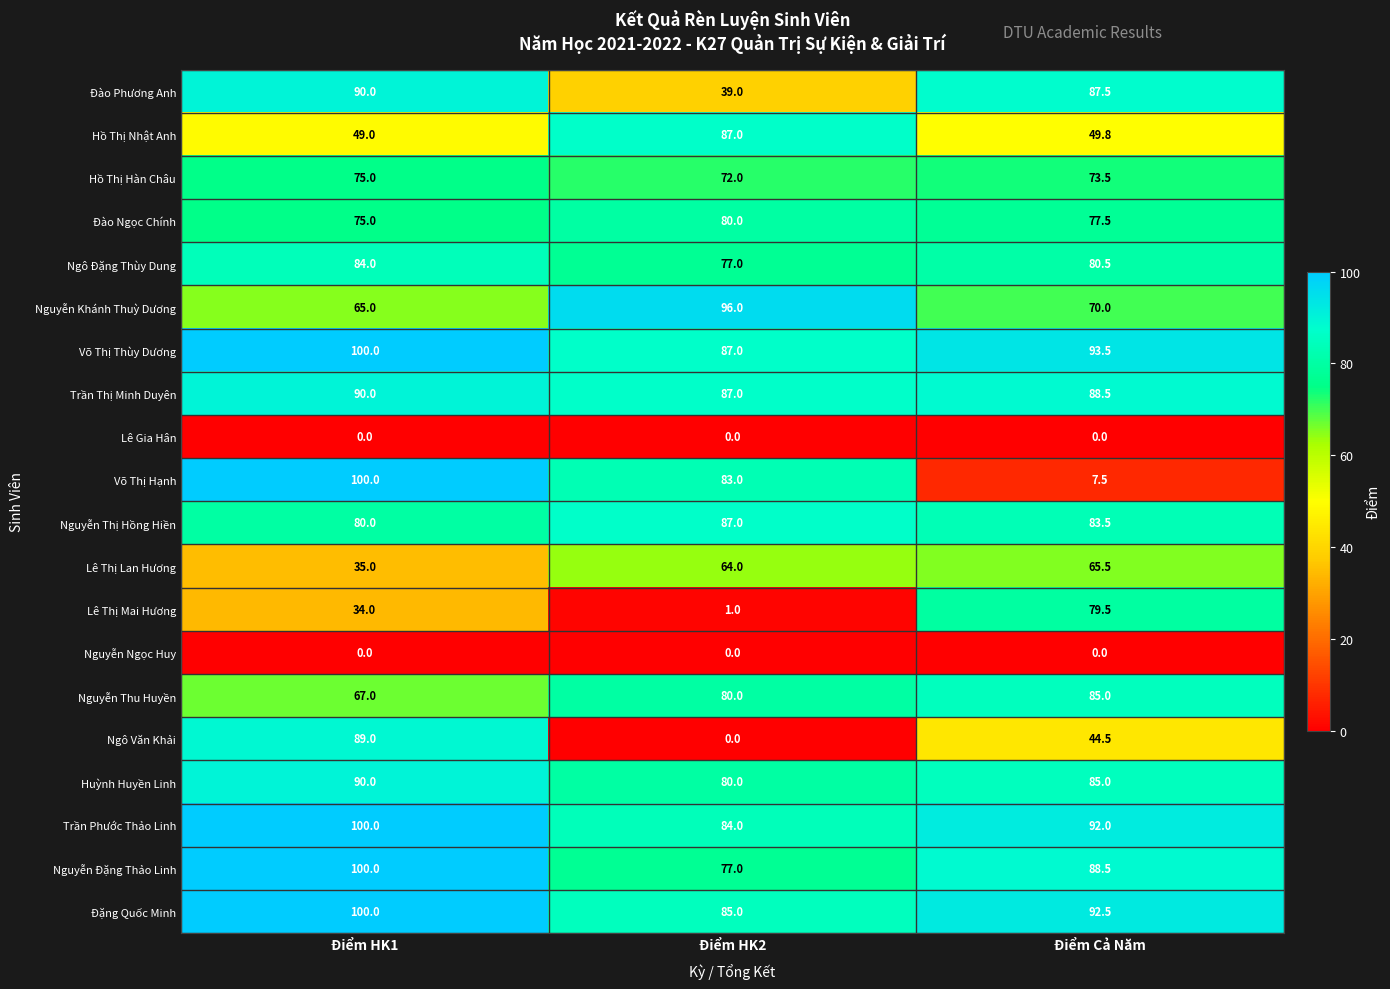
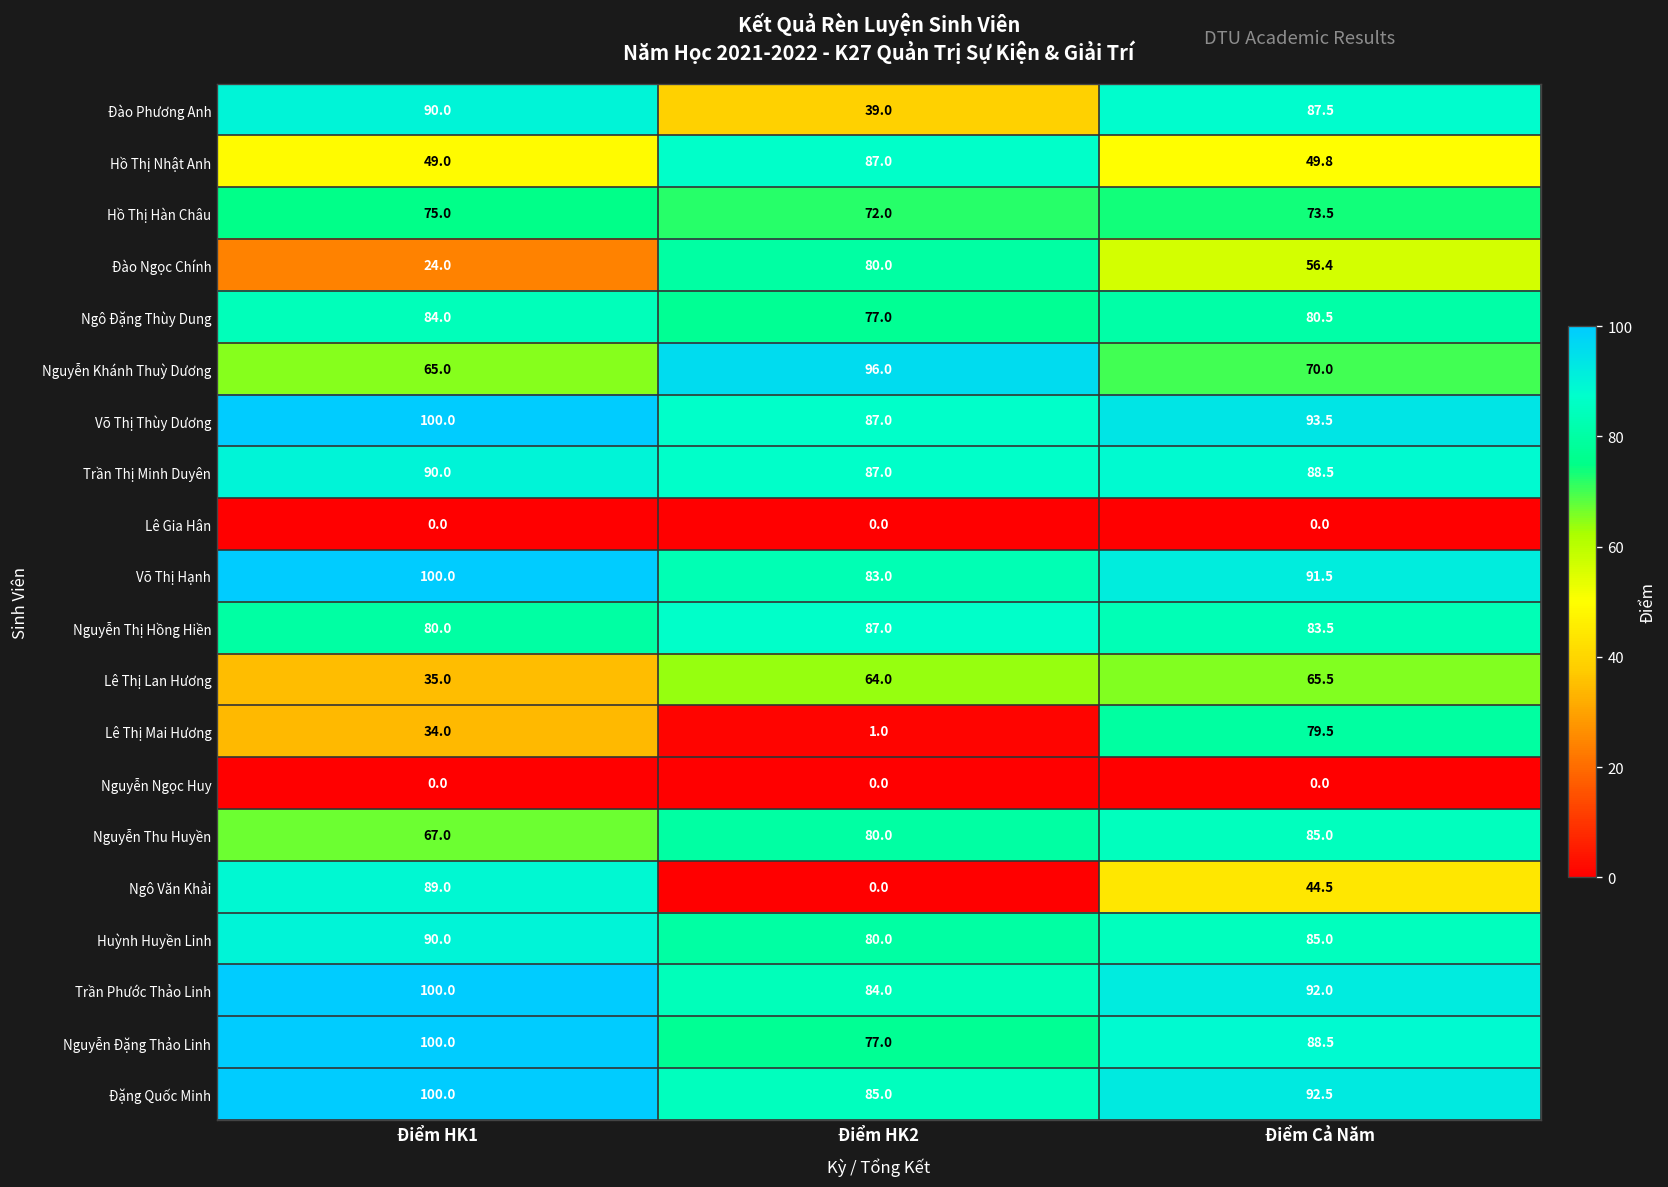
Đào Ngọc Chính, Điểm HK1: 75.0 -> 24.0
Đào Ngọc Chính, Điểm Cả Năm: 77.5 -> 56.4
Võ Thị Hạnh, Điểm Cả Năm: 7.5 -> 91.5
